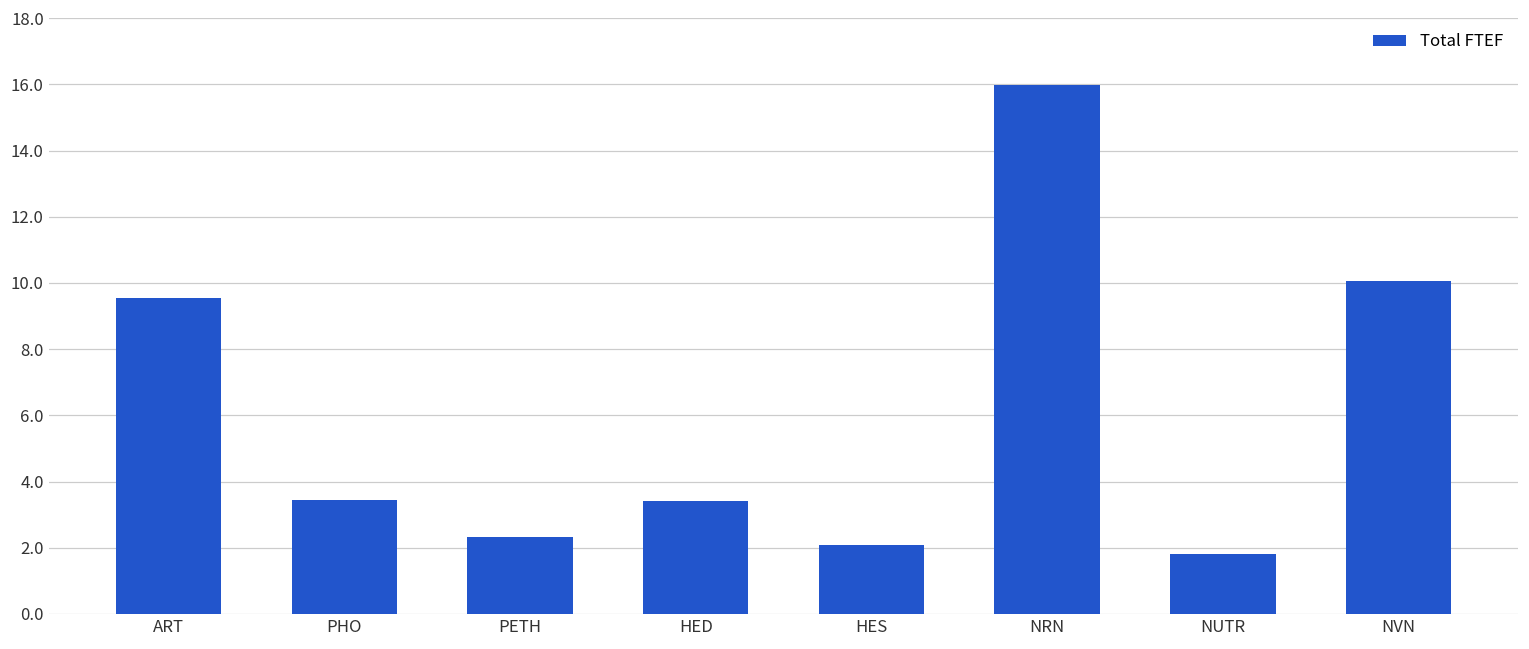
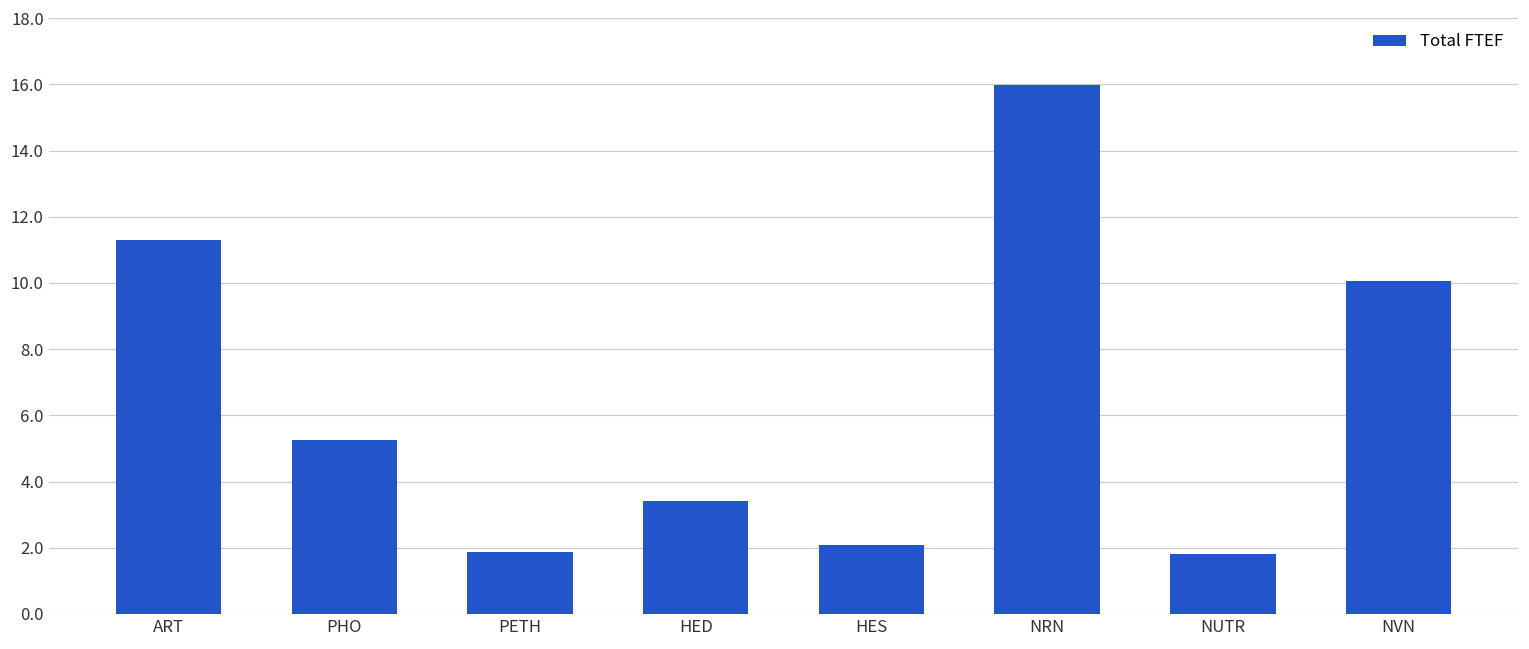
ART: 9.6 -> 11.3
PHO: 3.4 -> 5.3
PETH: 2.3 -> 1.9
